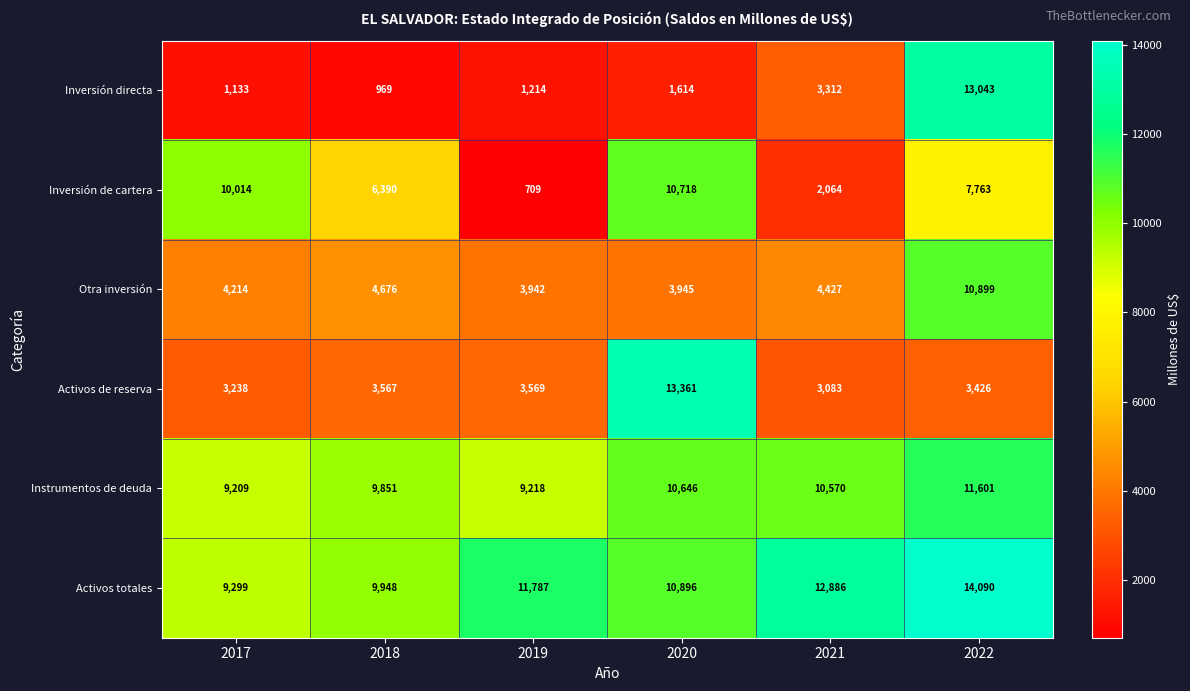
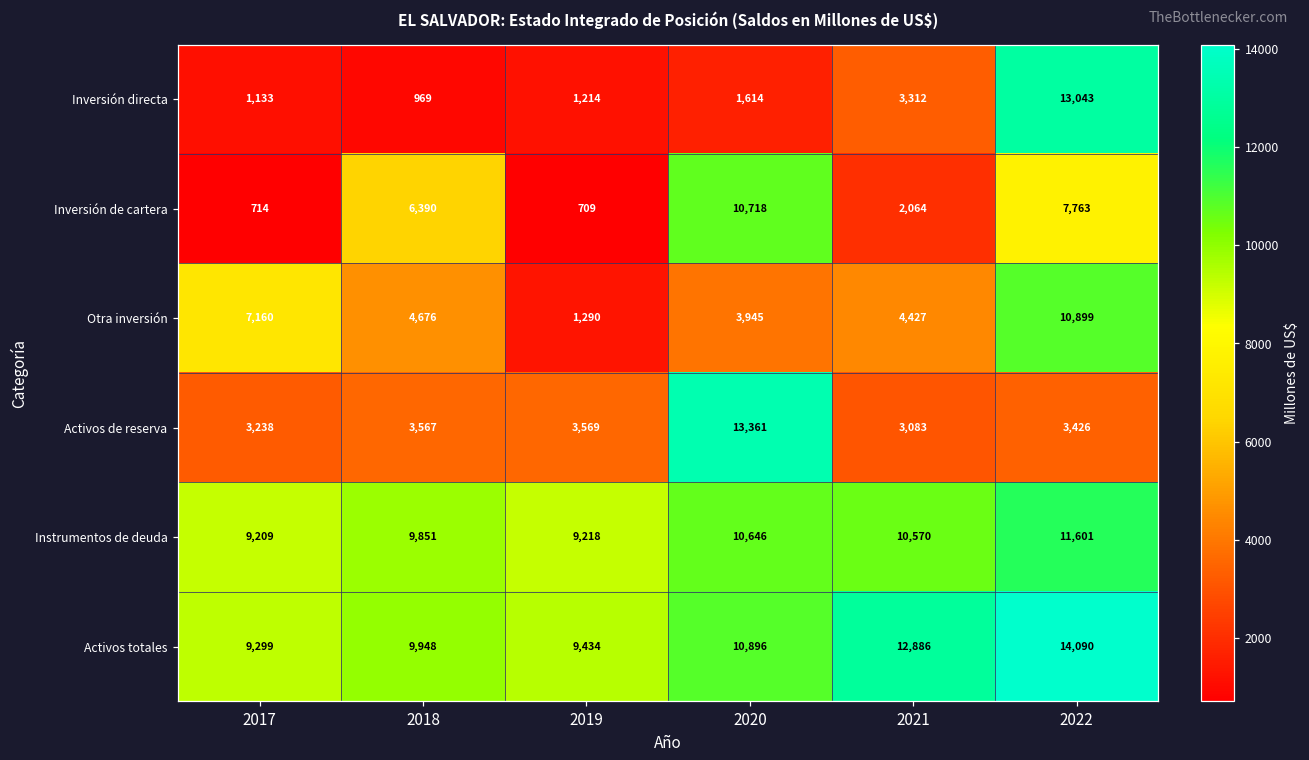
Inversión de cartera, 2017: 10,014 -> 714
Otra inversión, 2017: 4,214 -> 7,160
Otra inversión, 2019: 3,942 -> 1,290
Activos totales, 2019: 11,787 -> 9,434
